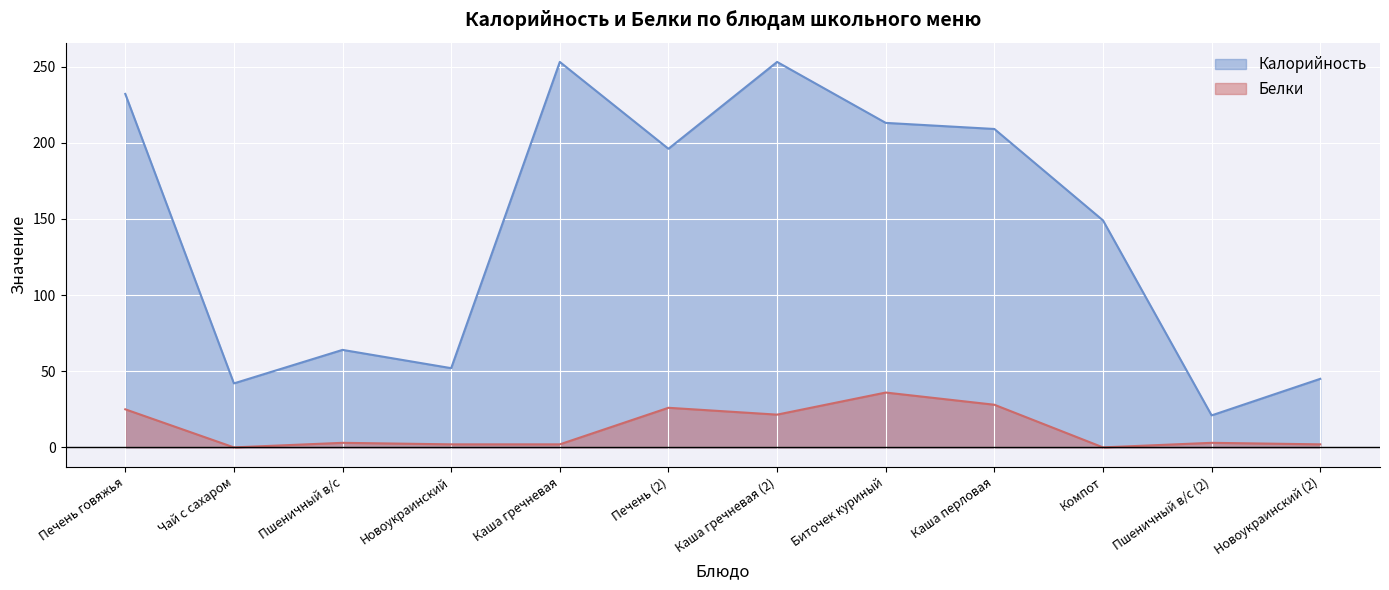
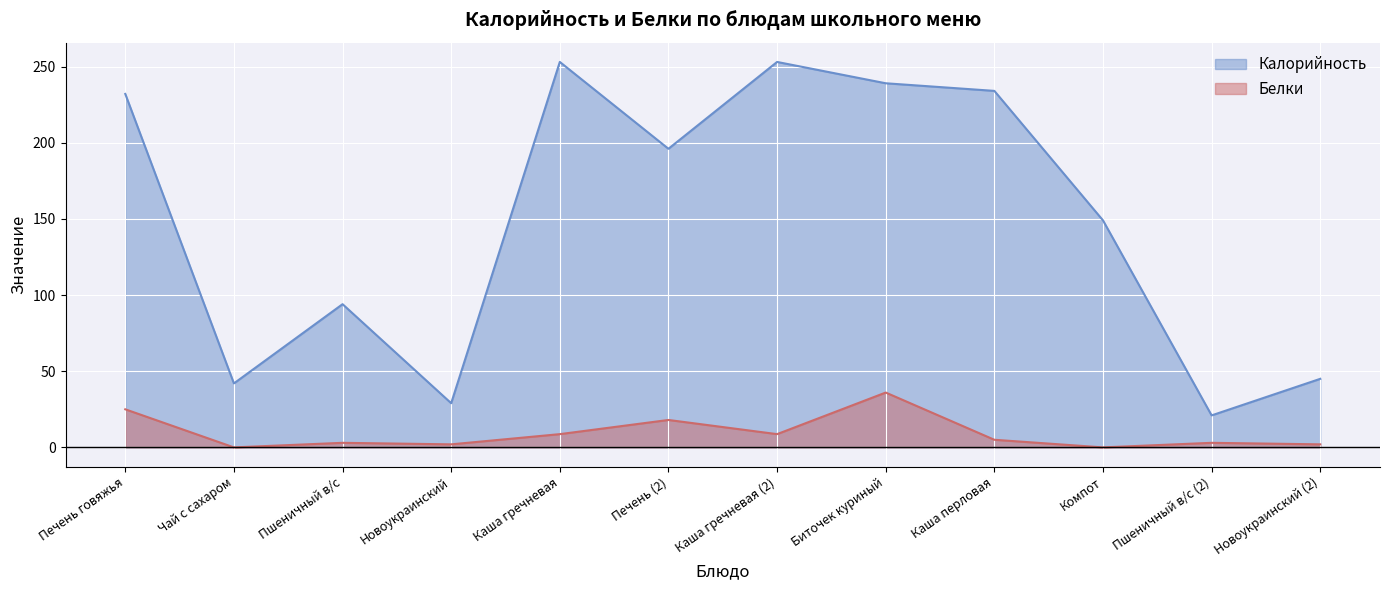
Калорийность, Пшеничный в/с: 64 -> 94
Калорийность, Новоукраинский: 52 -> 29
Белки, Каша гречневая: 2 -> 9
Белки, Печень (2): 26 -> 18
Белки, Каша гречневая (2): 22 -> 9
Калорийность, Биточек куриный: 213 -> 239
Калорийность, Каша перловая: 209 -> 234
Белки, Каша перловая: 28 -> 5
